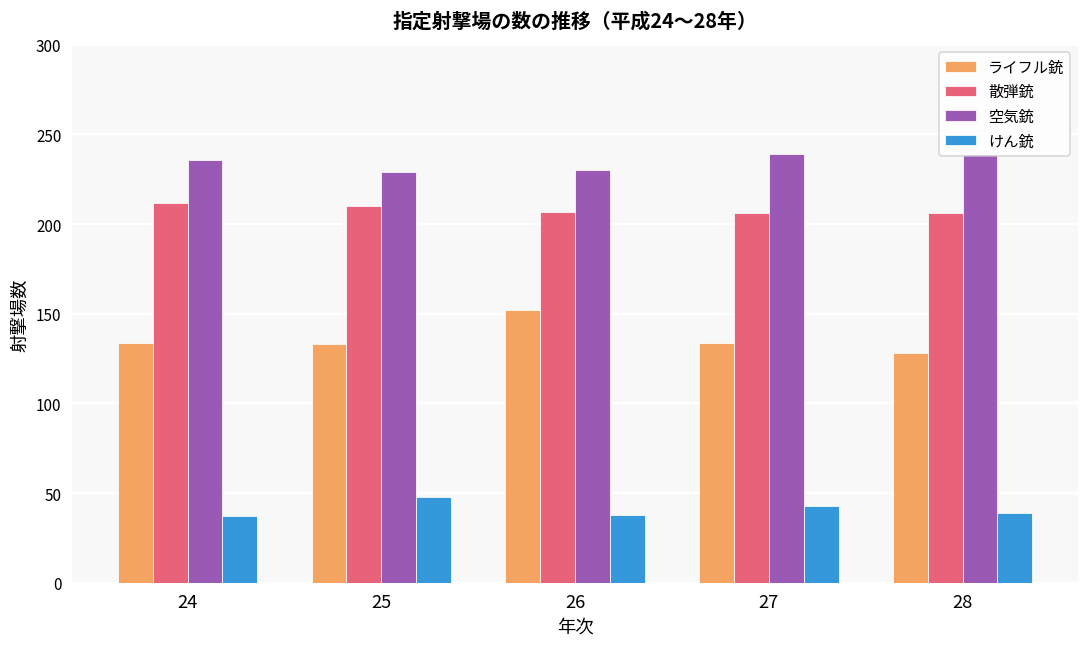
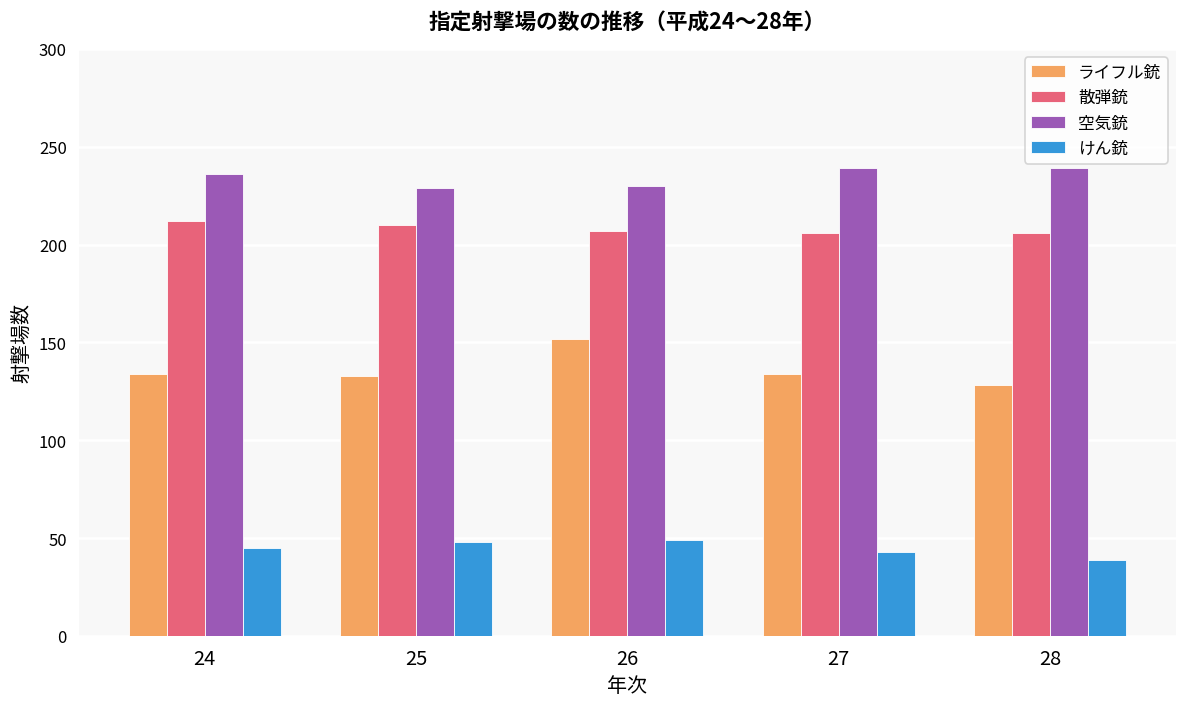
けん銃, 24: 37 -> 45
けん銃, 26: 38 -> 49
